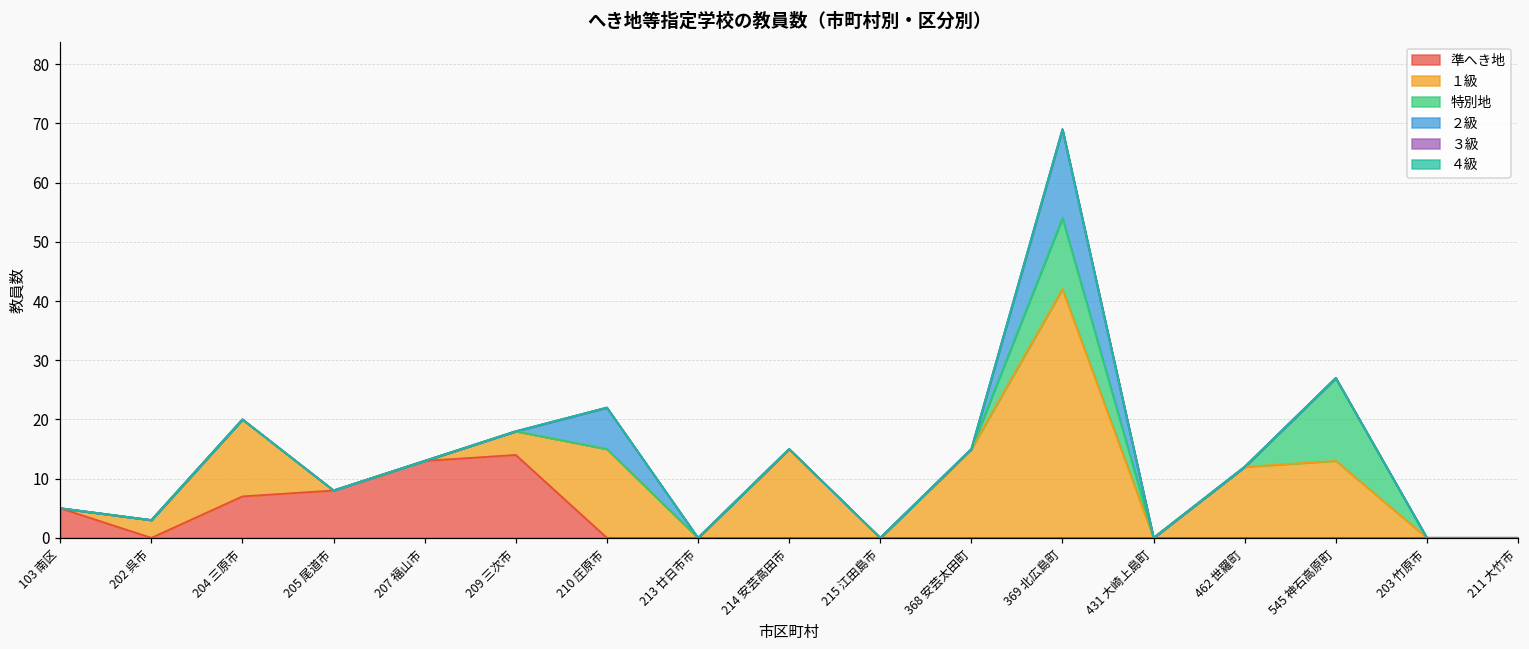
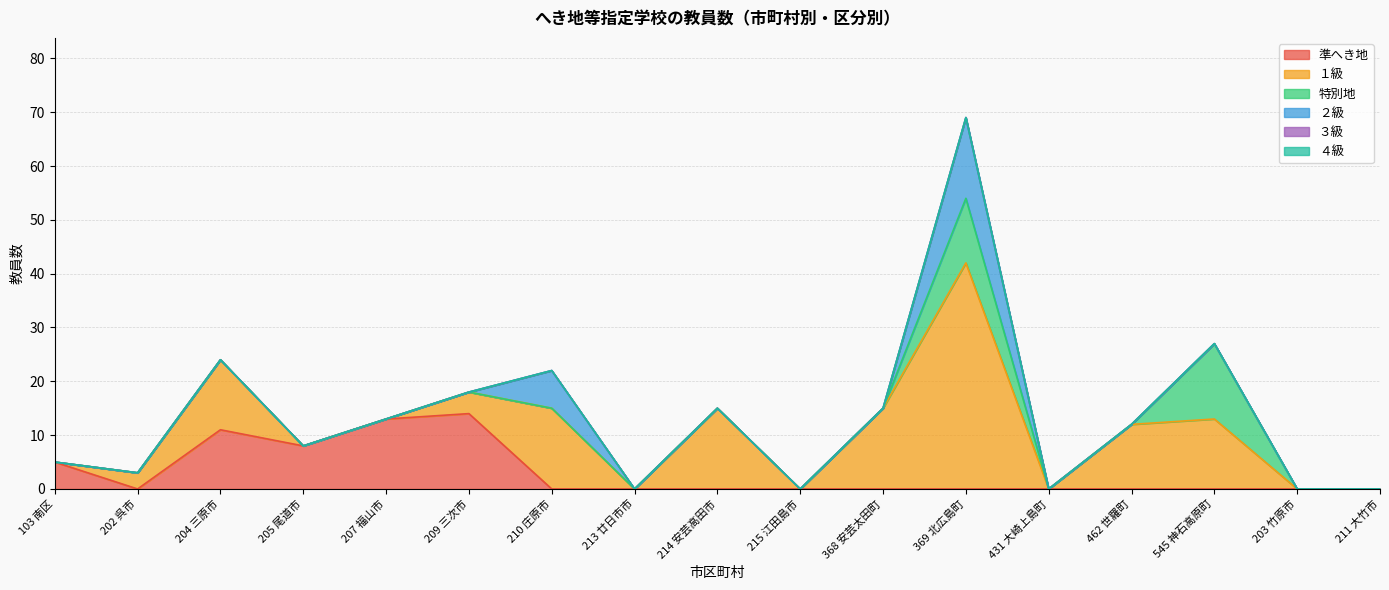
準へき地, 204 三原市: 7 -> 11
